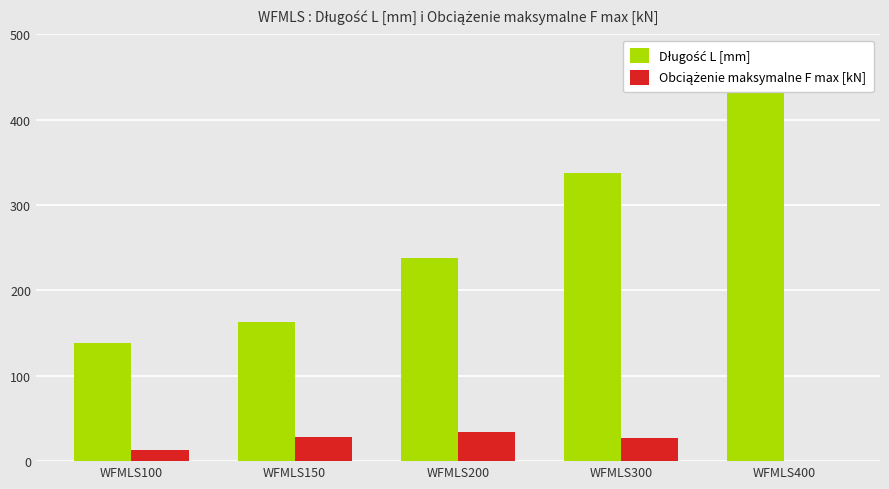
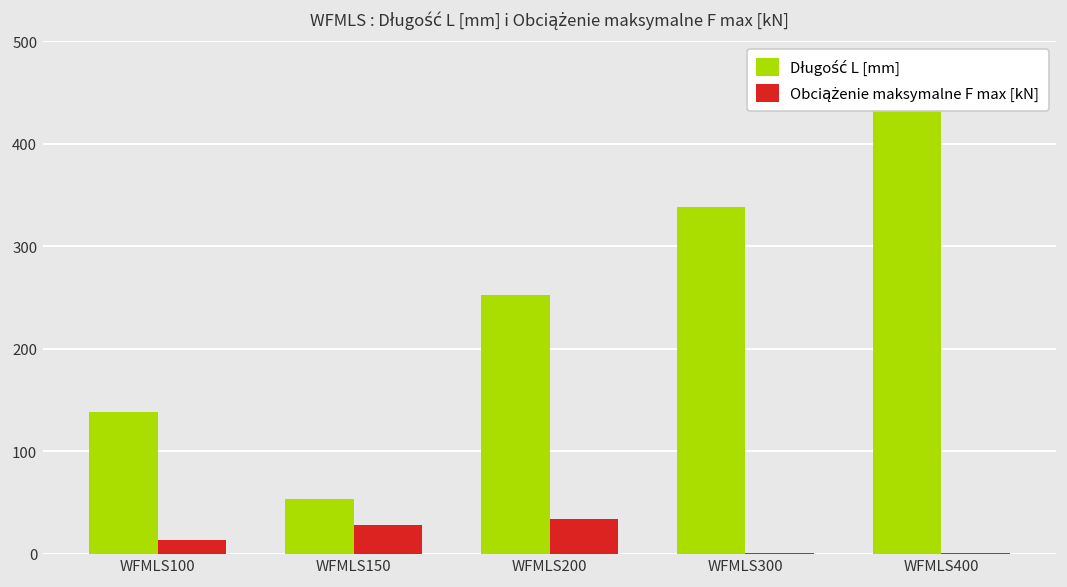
Długość L [mm], WFMLS150: 160 -> 50
Długość L [mm], WFMLS200: 240 -> 250
Obciążenie maksymalne F max [kN], WFMLS300: 30 -> 0
